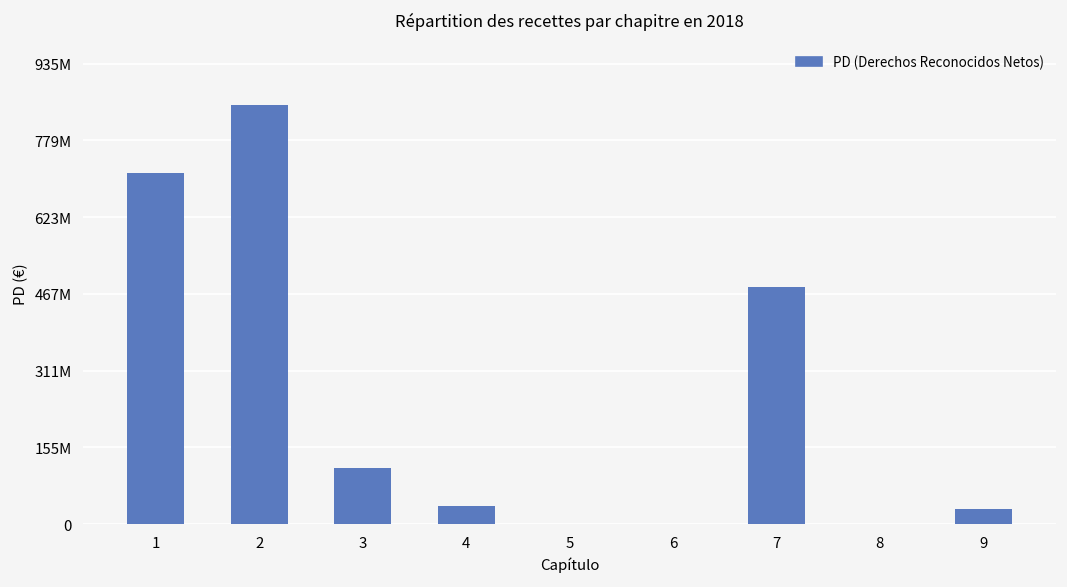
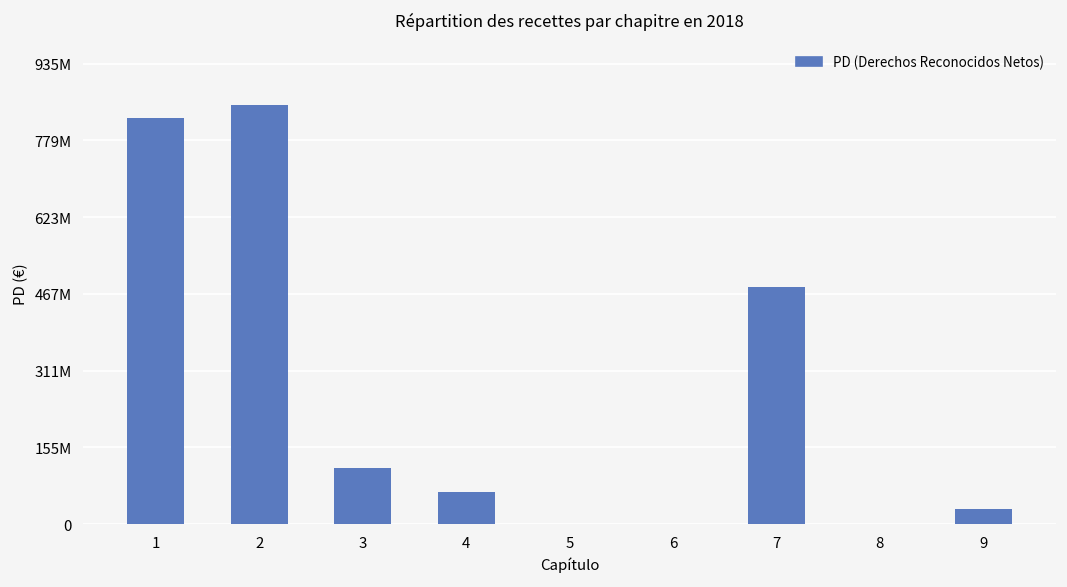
1: 710000000 -> 820000000
4: 40000000 -> 70000000
